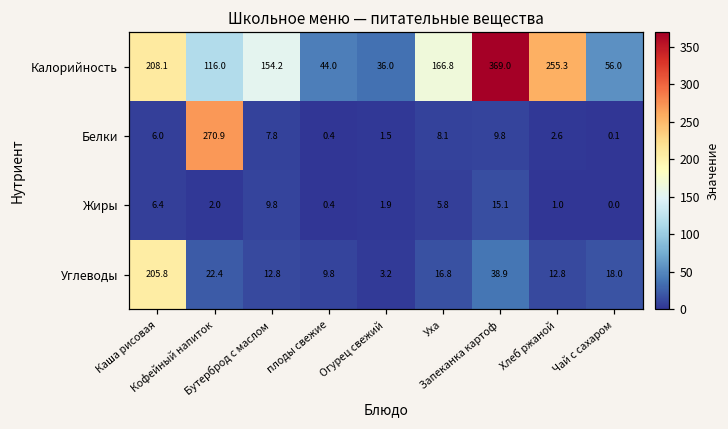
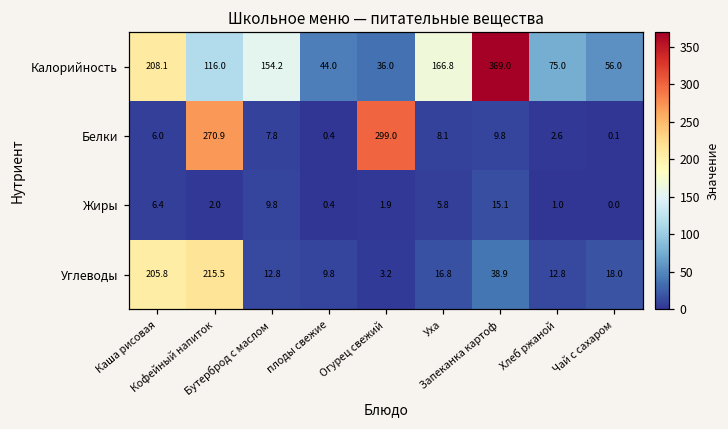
Калорийность, Хлеб ржаной: 255.3 -> 75.0
Белки, Огурец свежий: 1.5 -> 299.0
Углеводы, Кофейный напиток: 22.4 -> 215.5
